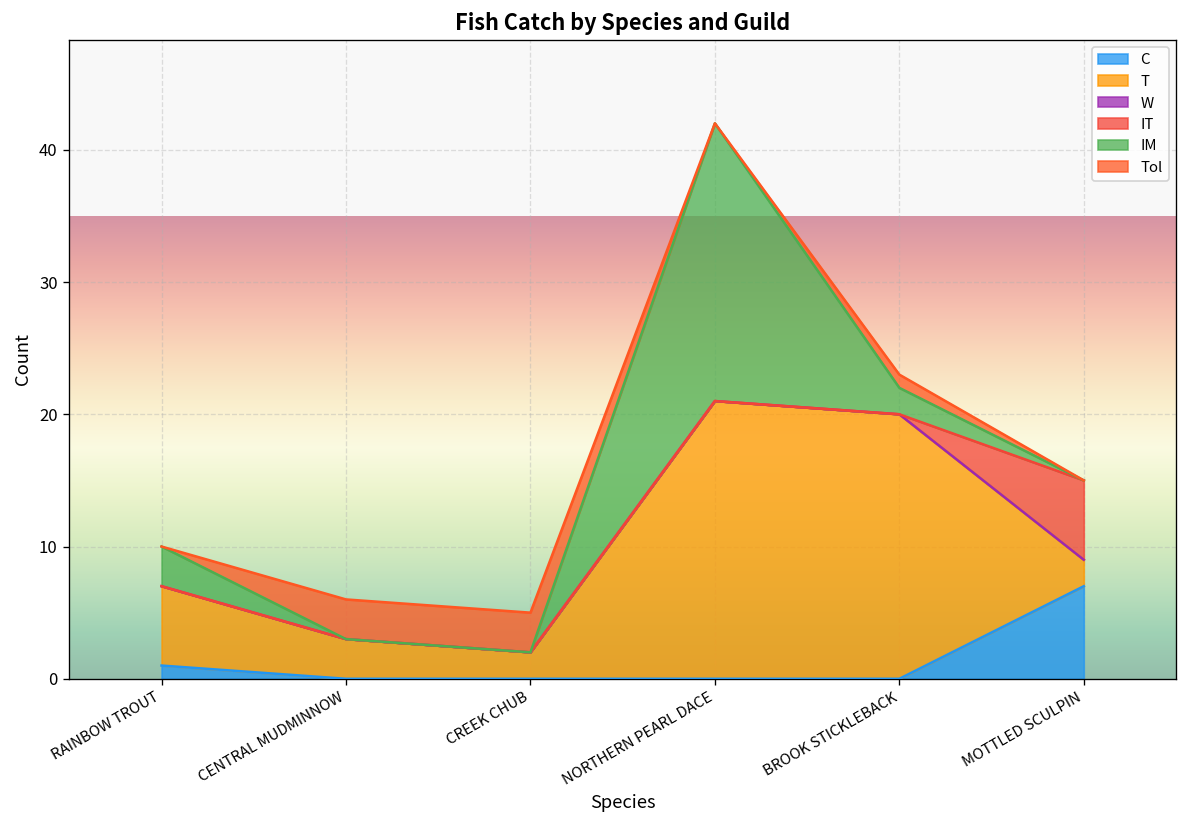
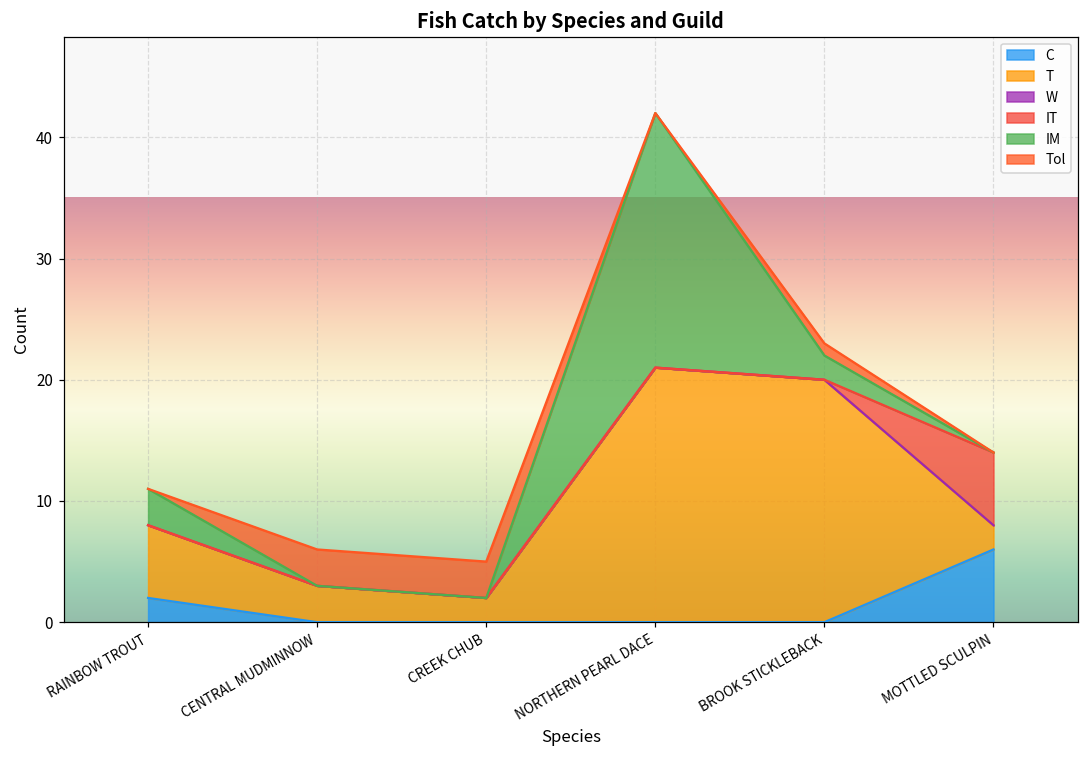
C, RAINBOW TROUT: 1 -> 2
C, MOTTLED SCULPIN: 7 -> 6
